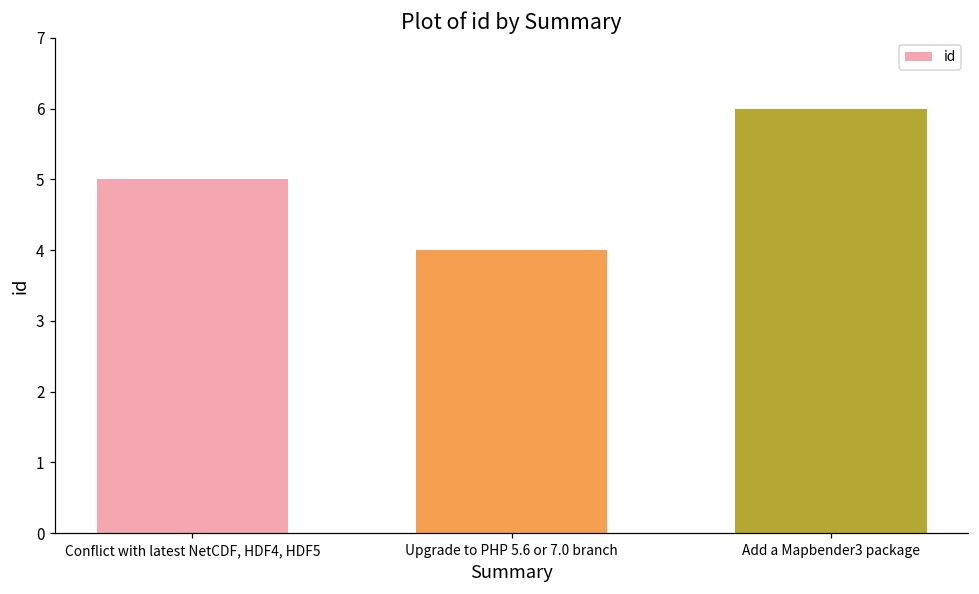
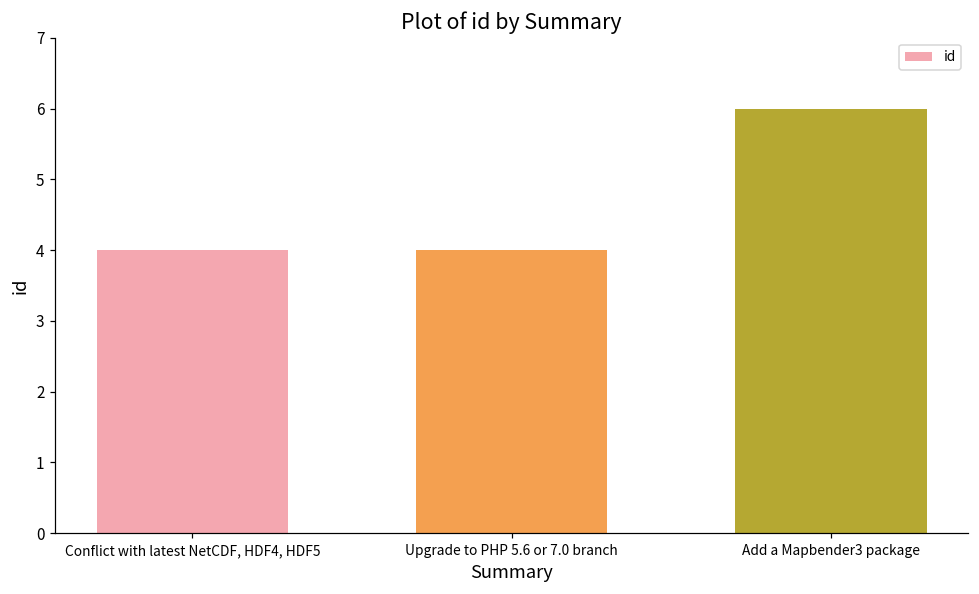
Conflict with latest NetCDF, HDF4, HDF5: 5 -> 4
